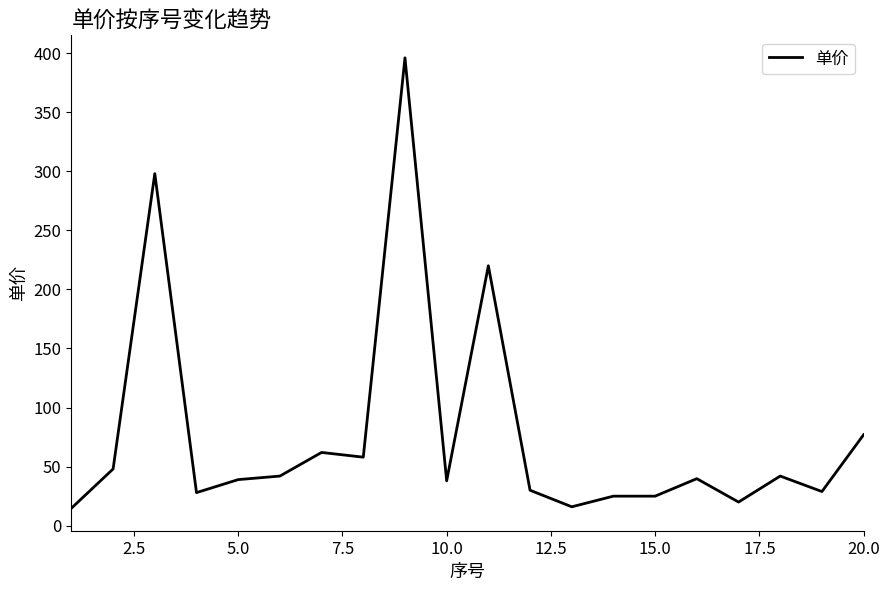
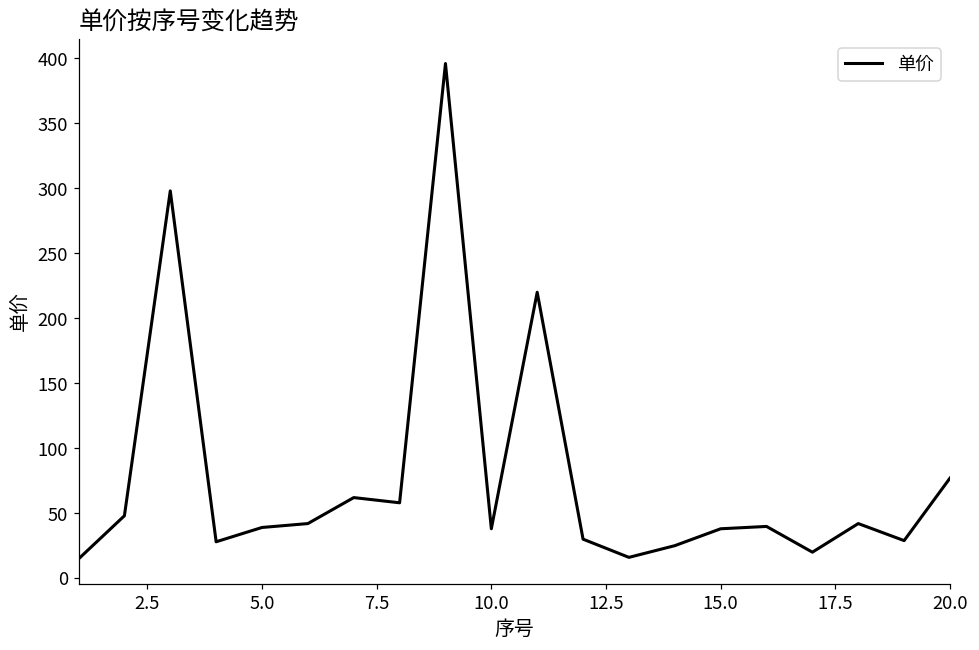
15.0: 25 -> 38
